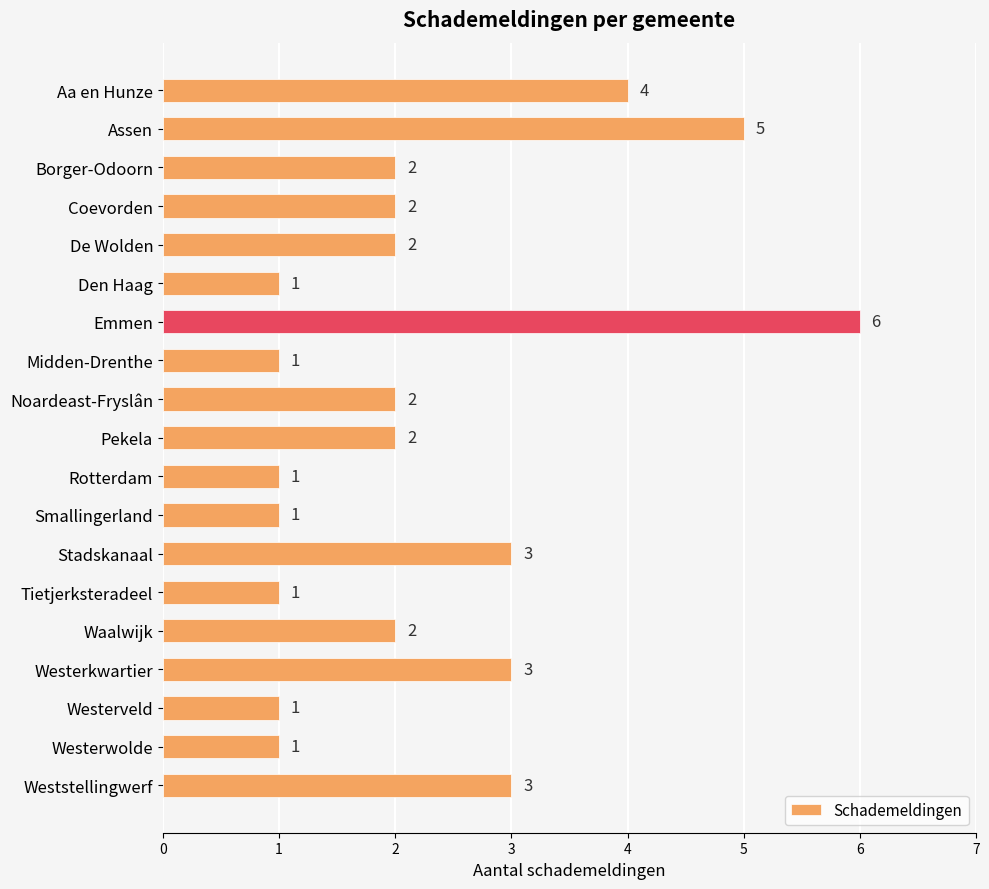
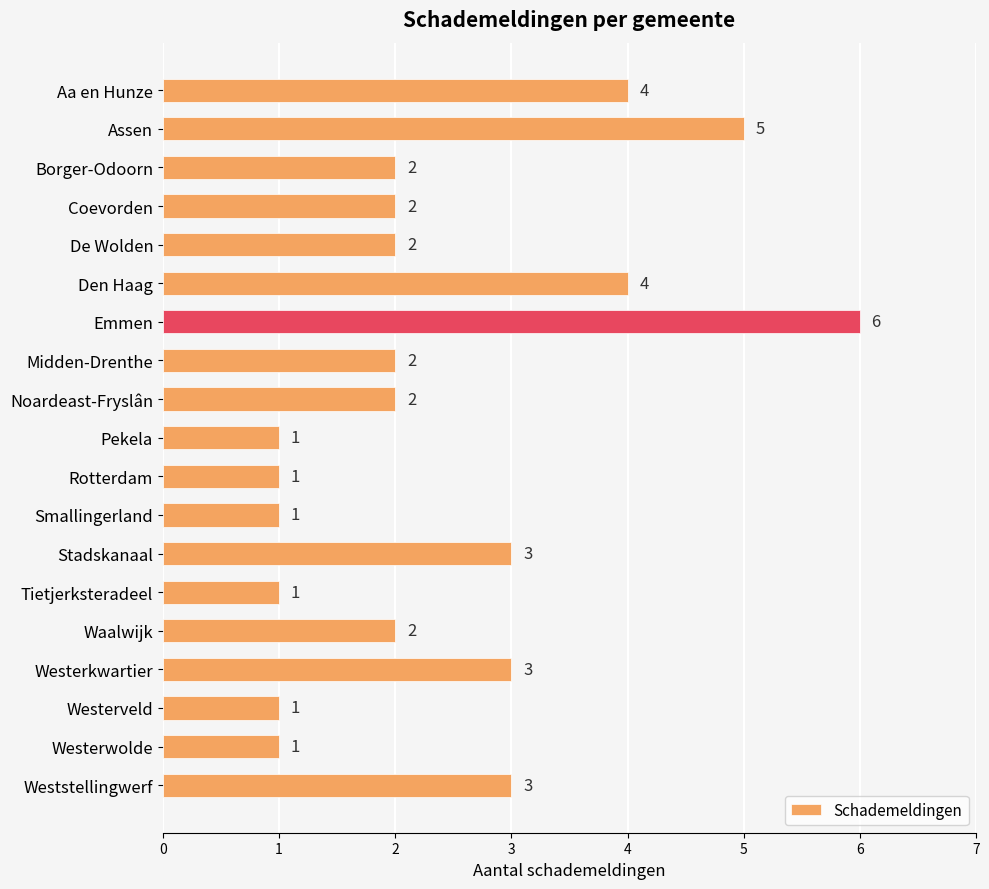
Den Haag: 1 -> 4
Midden-Drenthe: 1 -> 2
Pekela: 2 -> 1
